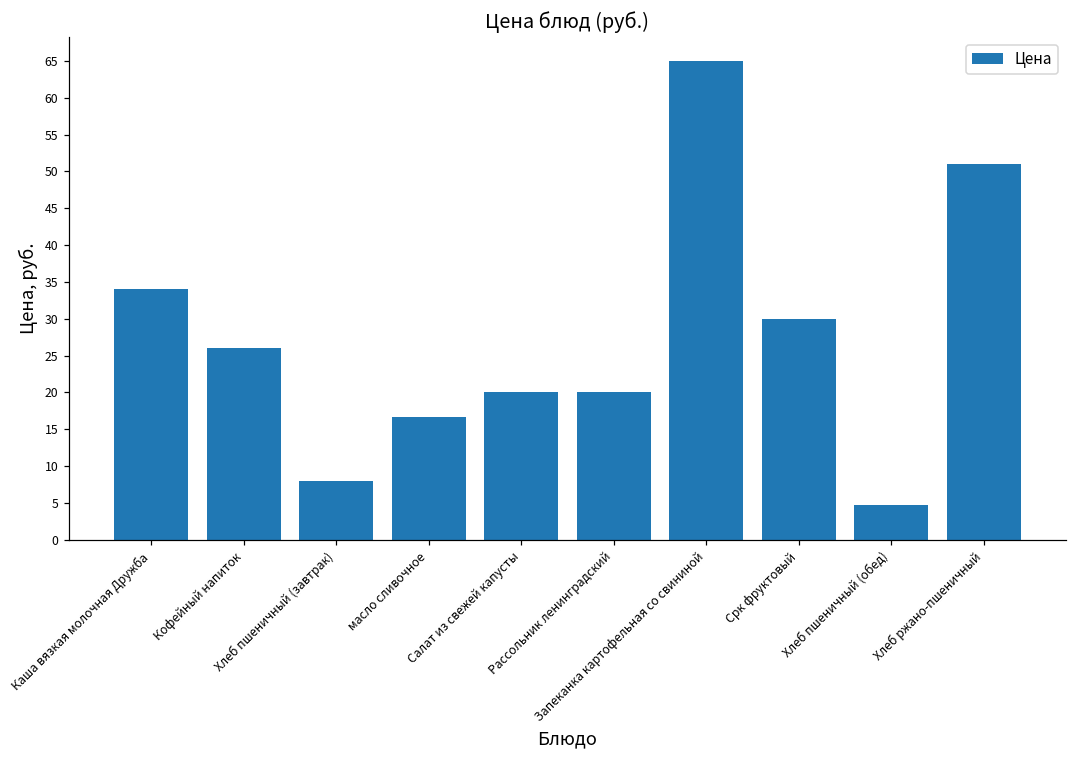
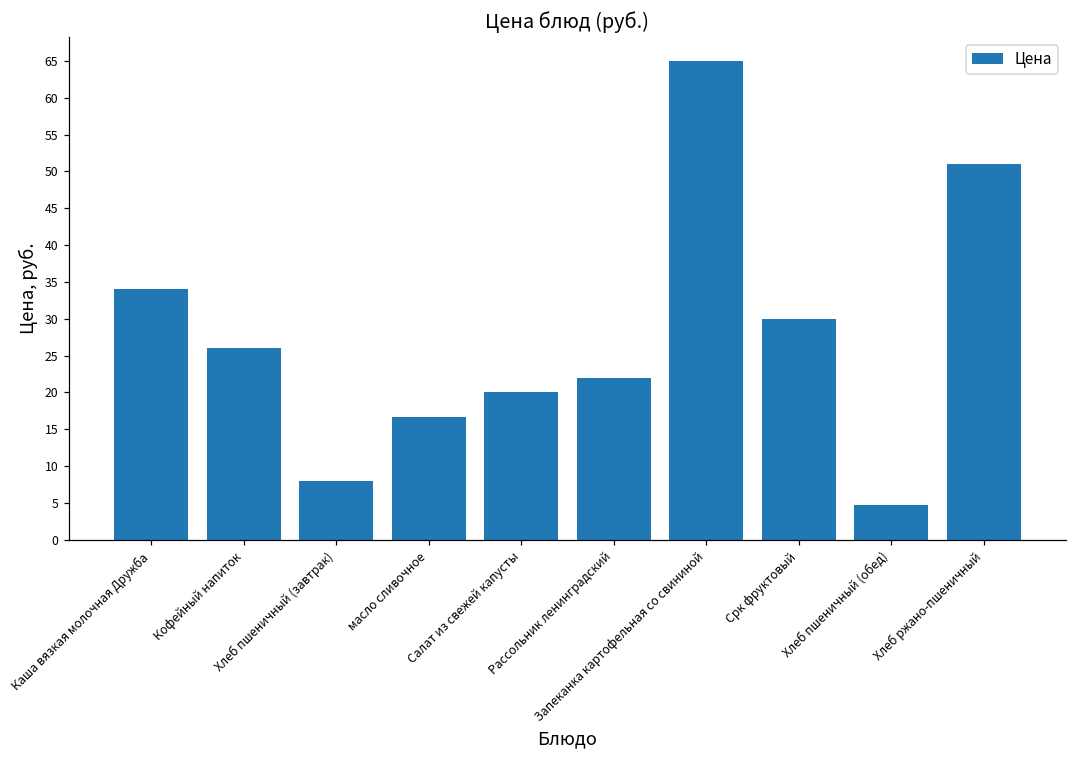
Рассольник ленинградский: 20 -> 22
